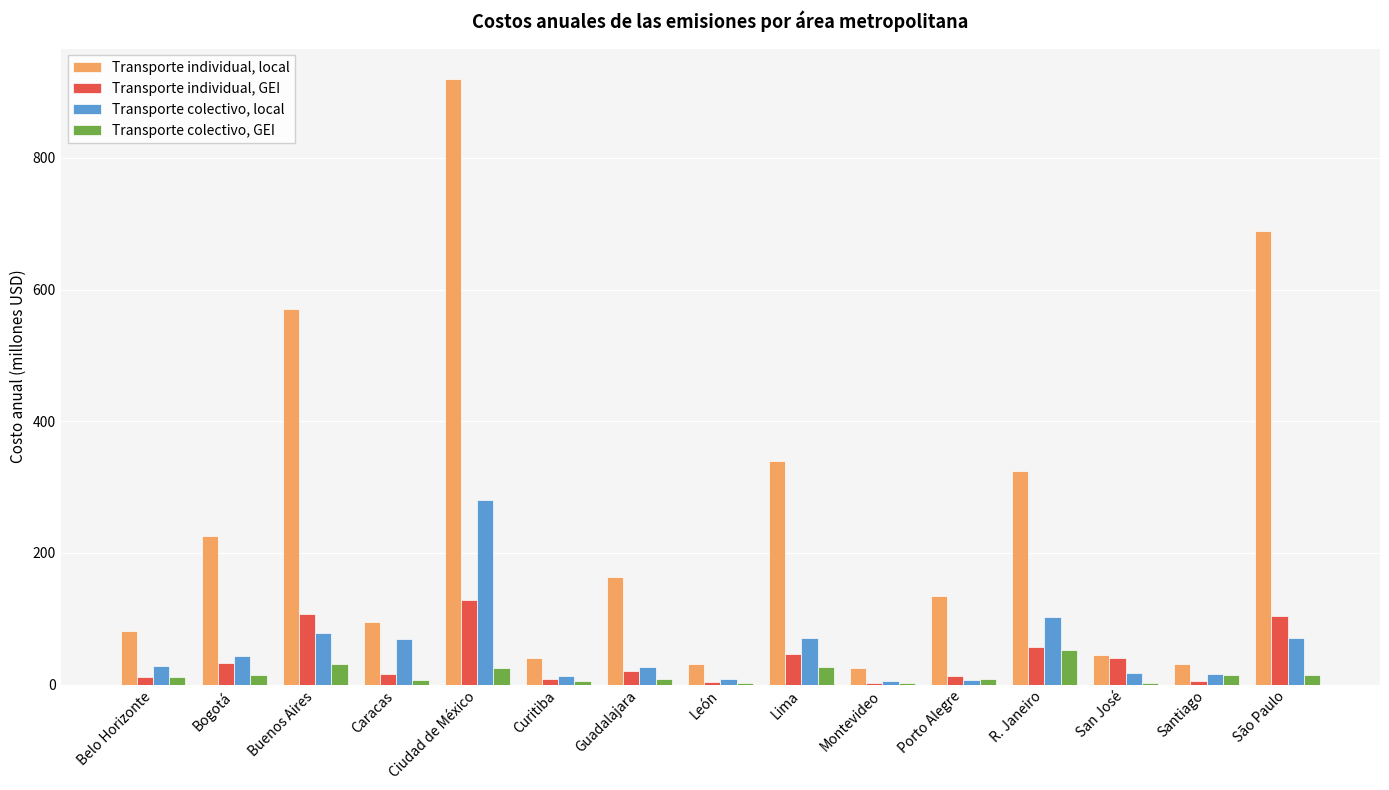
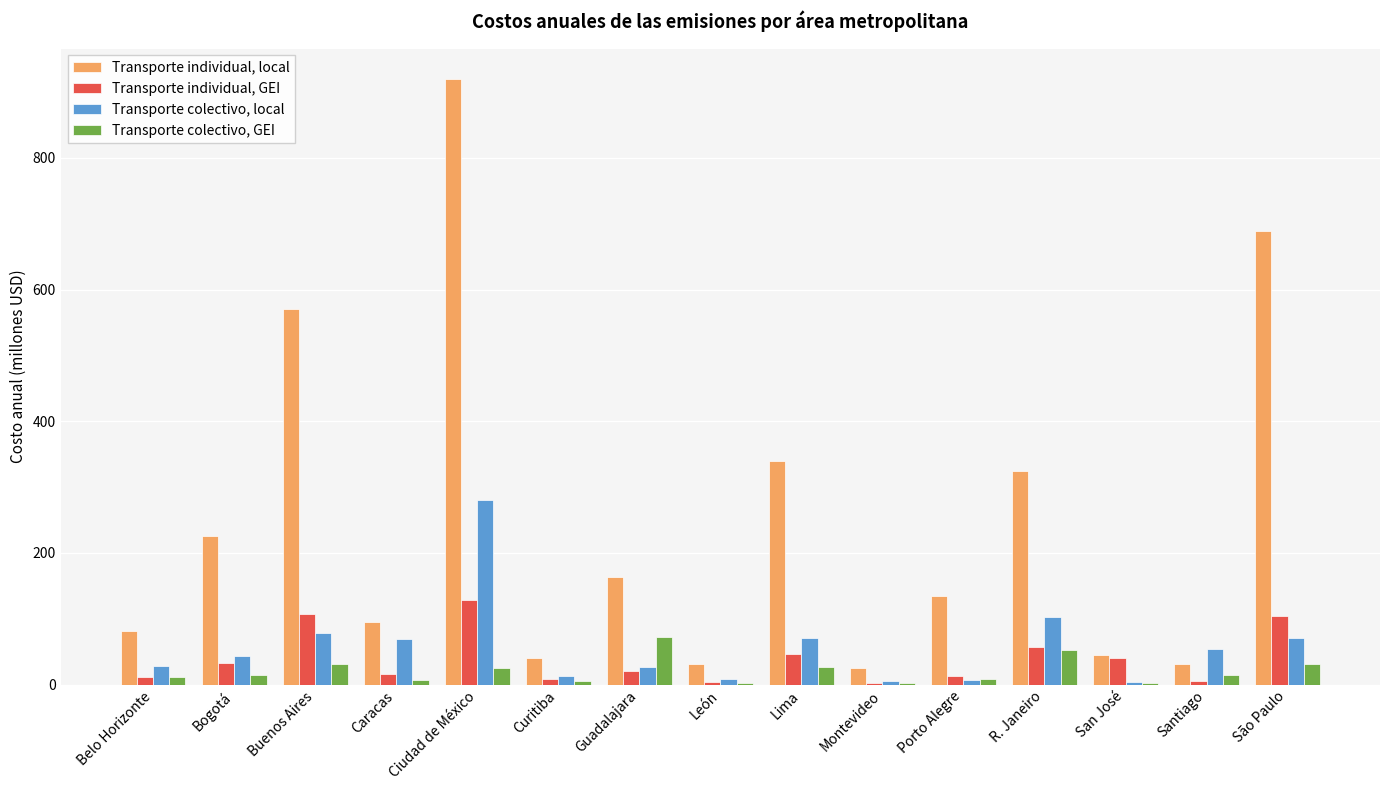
Transporte colectivo, GEI, Guadalajara: 10 -> 70
Transporte colectivo, local, San José: 20 -> 0
Transporte colectivo, local, Santiago: 20 -> 50
Transporte colectivo, GEI, São Paulo: 20 -> 30
